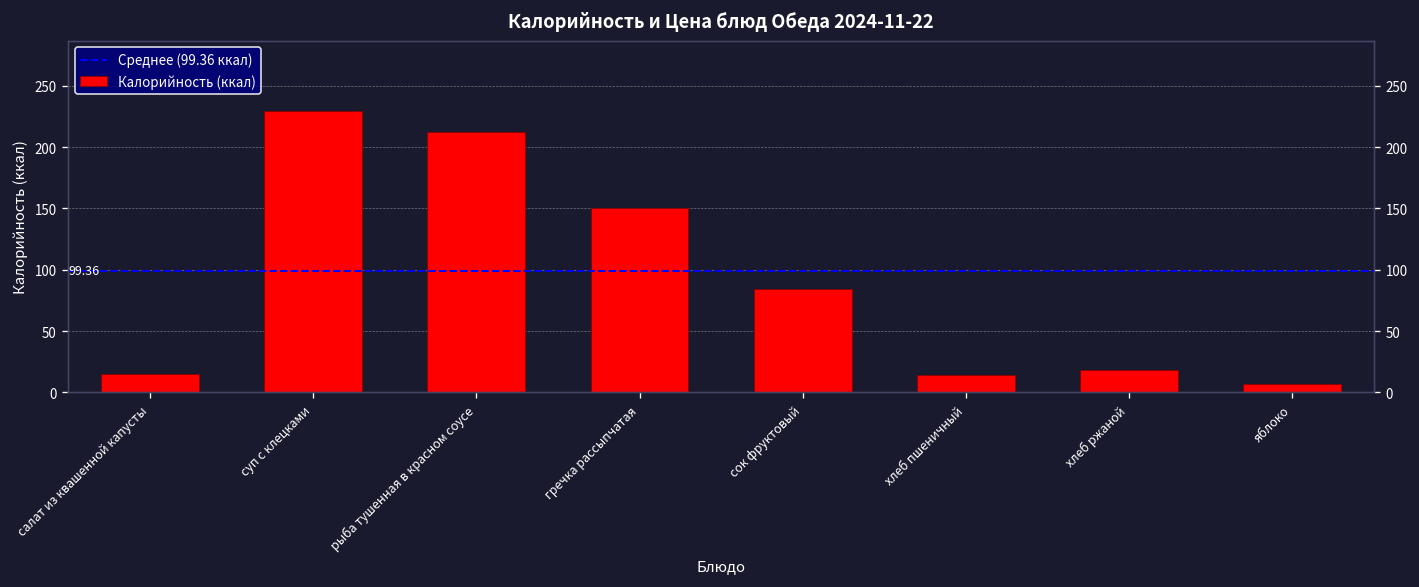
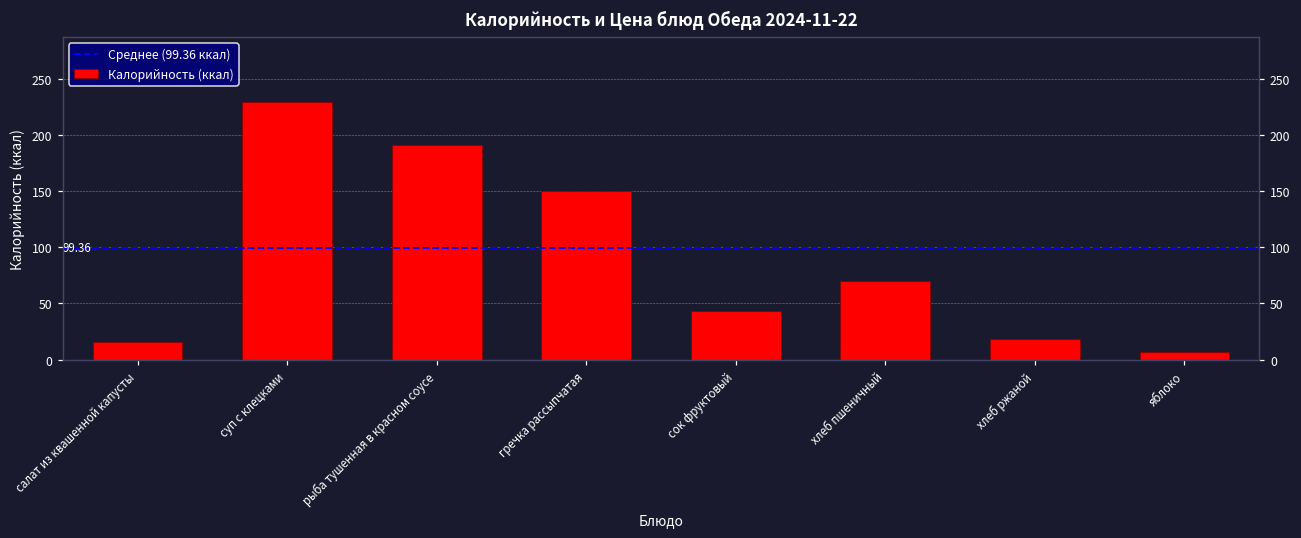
рыба тушенная в красном соусе: 212 -> 191
сок фруктовый: 84 -> 43
хлеб пшеничный: 14 -> 70
